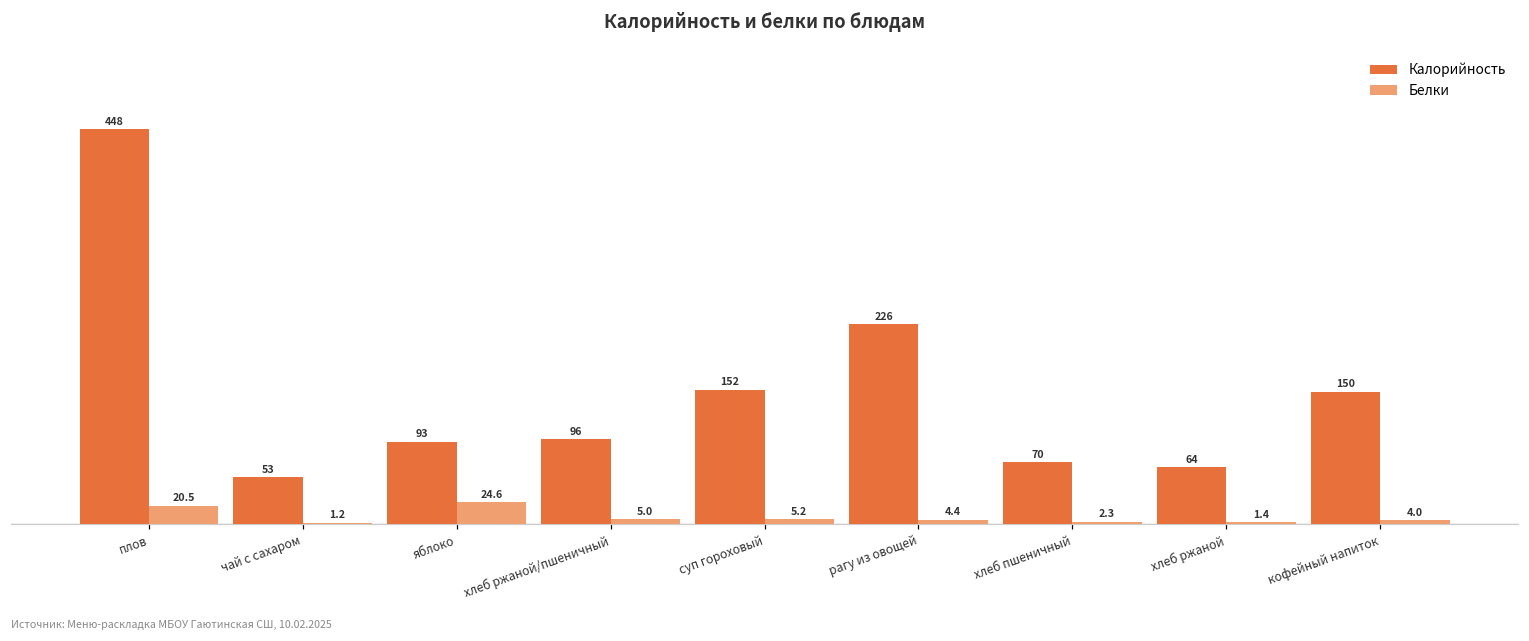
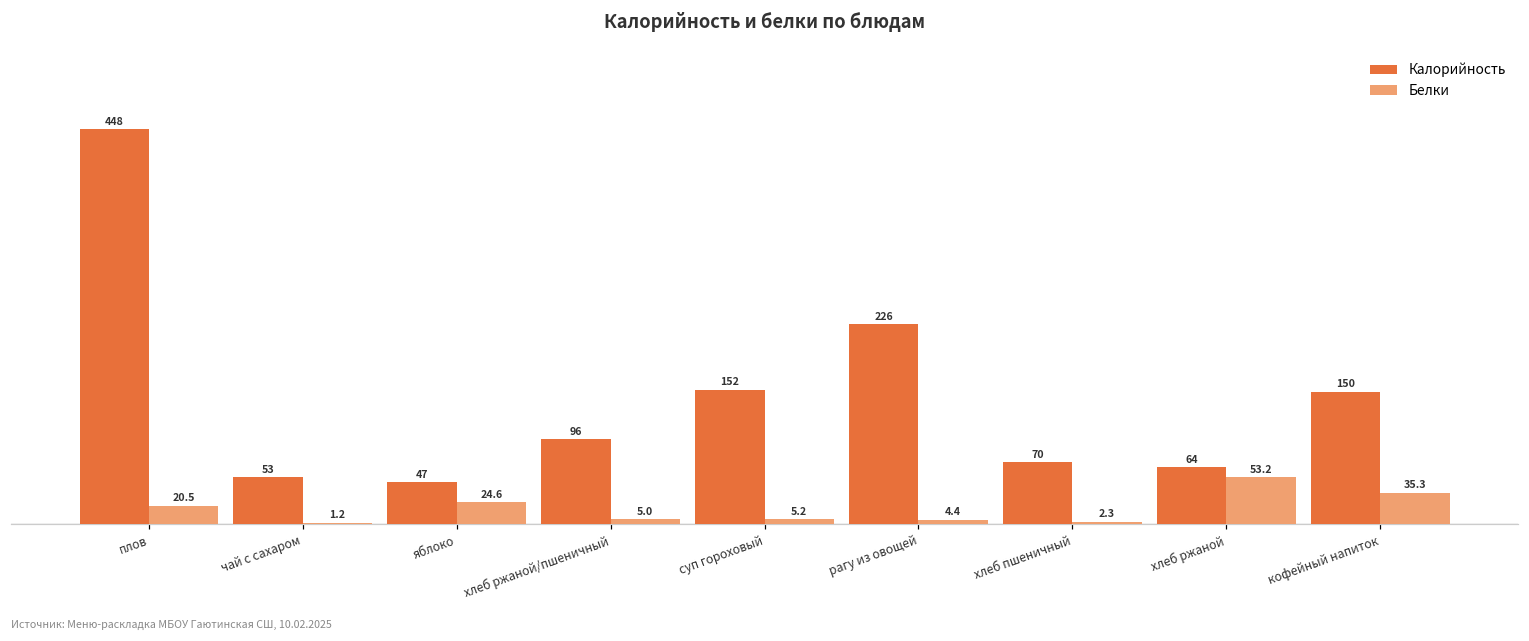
Калорийность, яблоко: 93 -> 47
Белки, хлеб ржаной: 1.4 -> 53.2
Белки, кофейный напиток: 4.0 -> 35.3
